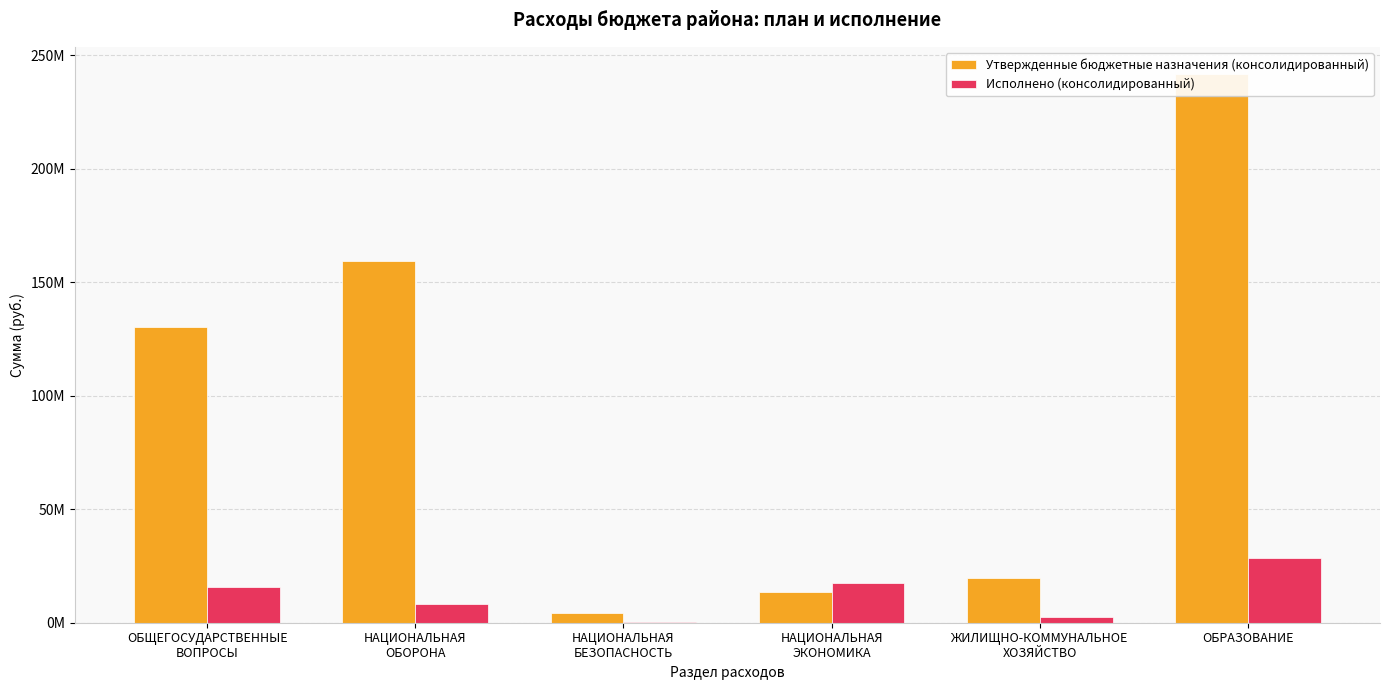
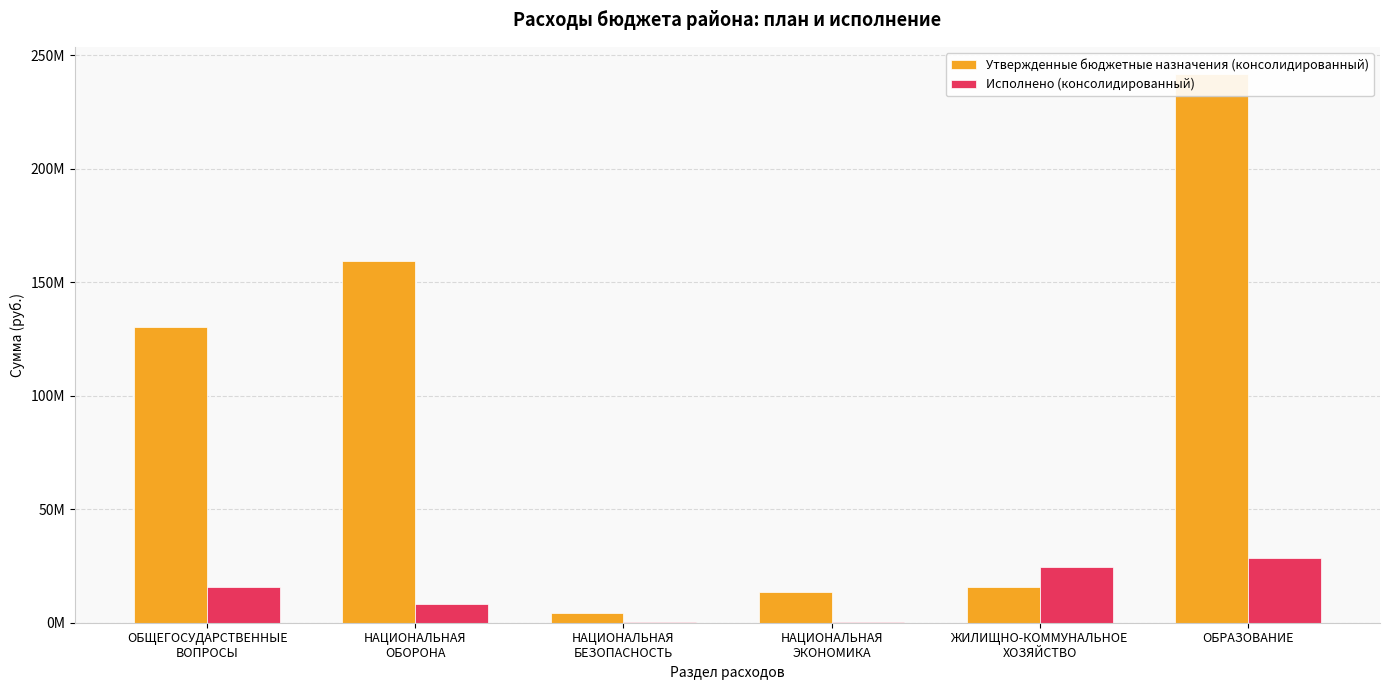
Исполнено (консолидированный), НАЦИОНАЛЬНАЯ ЭКОНОМИКА: 18000000 -> 0
Утвержденные бюджетные назначения (консолидированный), ЖИЛИЩНО-КОММУНАЛЬНОЕ ХОЗЯЙСТВО: 20000000 -> 16000000
Исполнено (консолидированный), ЖИЛИЩНО-КОММУНАЛЬНОЕ ХОЗЯЙСТВО: 2000000 -> 25000000
